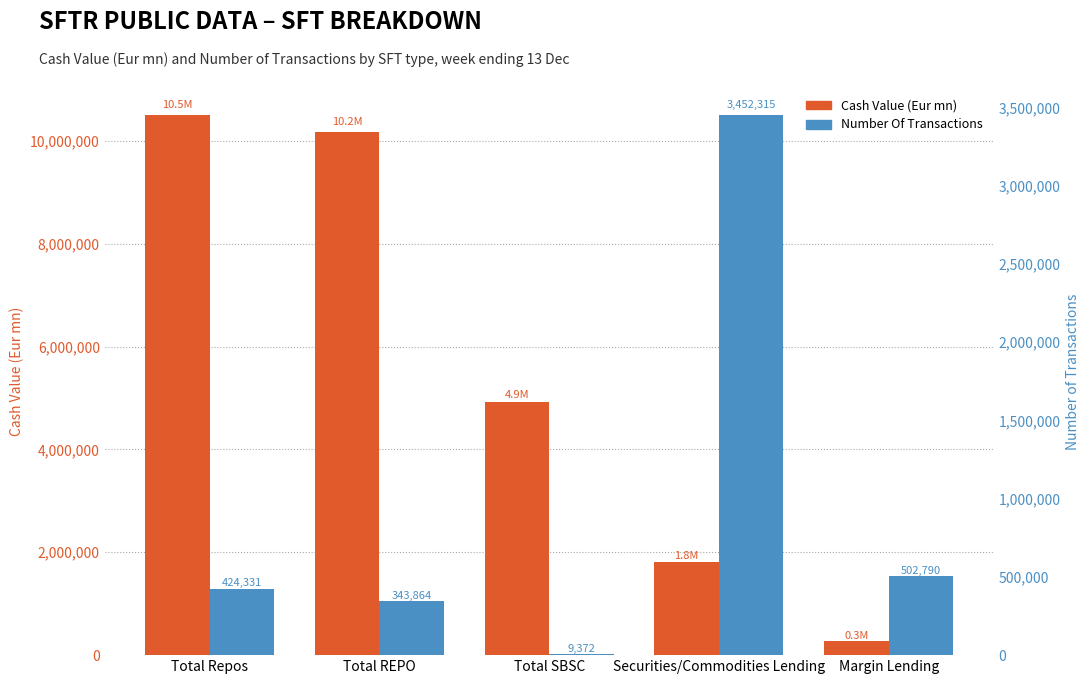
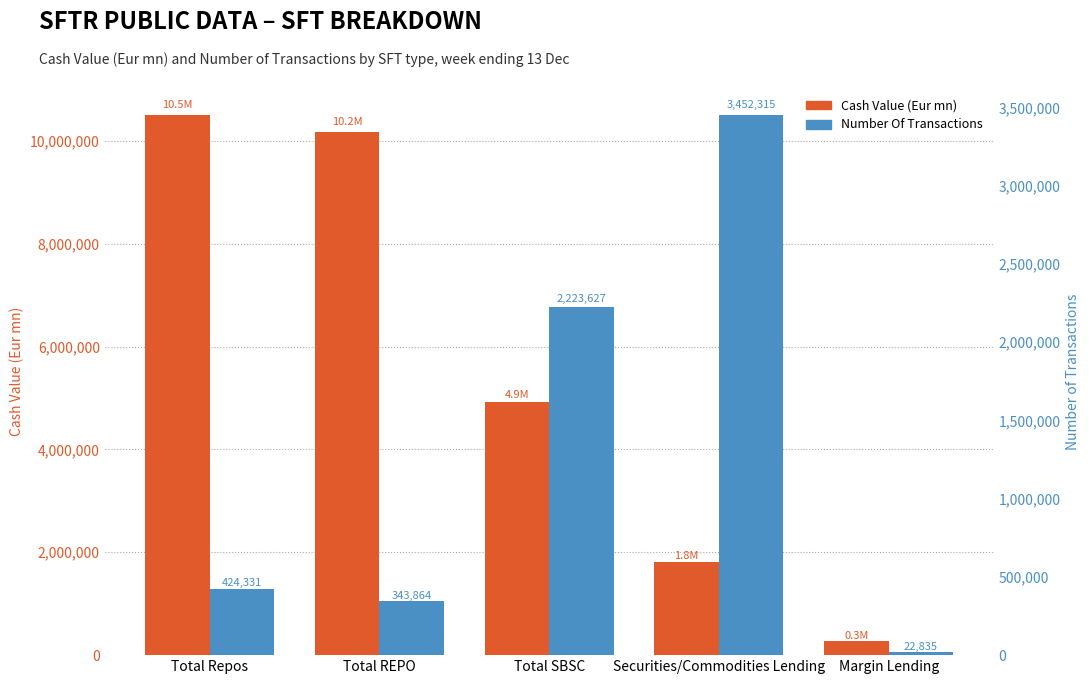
Number Of Transactions, Total SBSC: 9,372 -> 2,223,627
Number Of Transactions, Margin Lending: 502,790 -> 22,835
